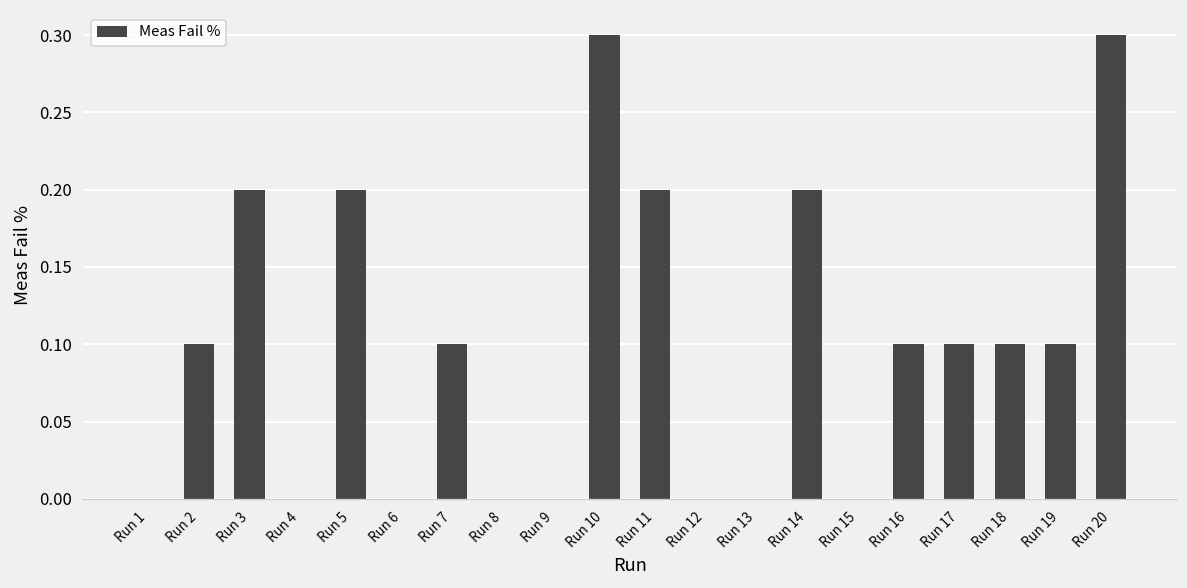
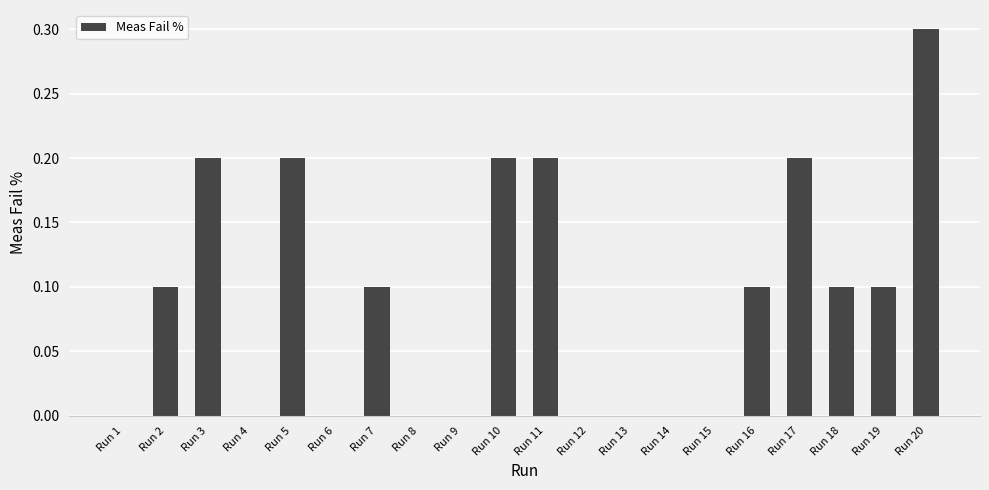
Run 10: 0.3 -> 0.2
Run 14: 0.2 -> 0.0
Run 17: 0.1 -> 0.2
